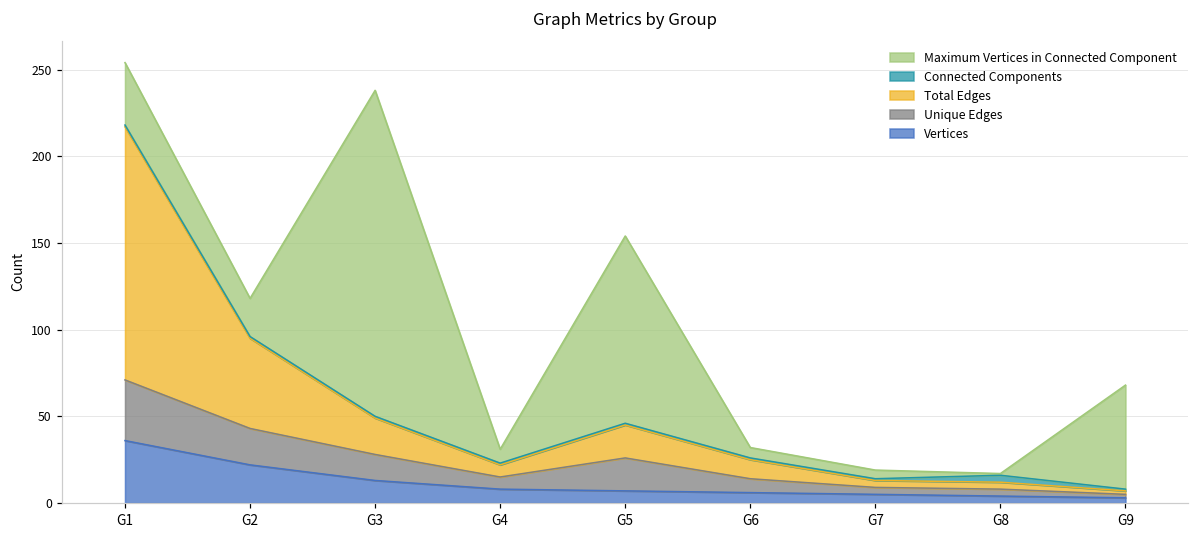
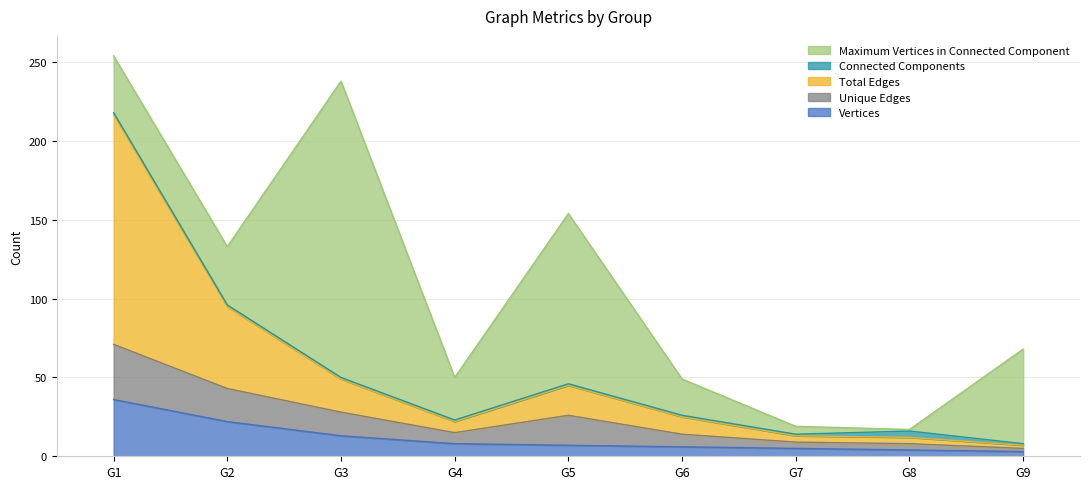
Maximum Vertices in Connected Component, G2: 22 -> 37
Maximum Vertices in Connected Component, G4: 8 -> 27
Maximum Vertices in Connected Component, G6: 6 -> 23
